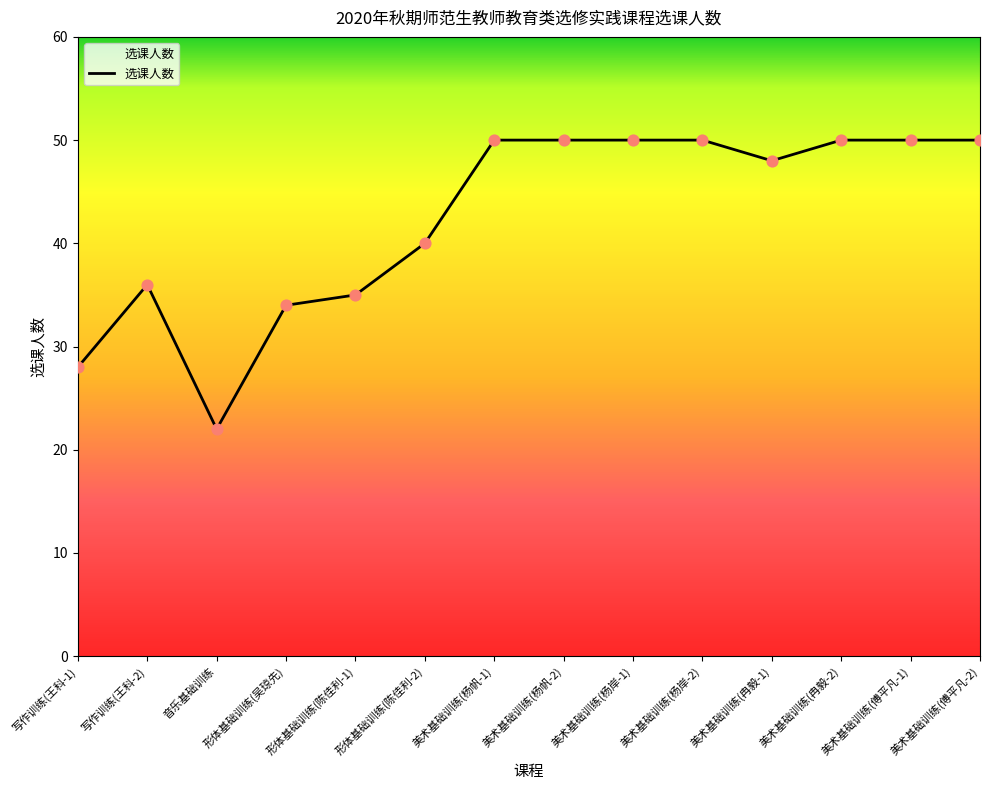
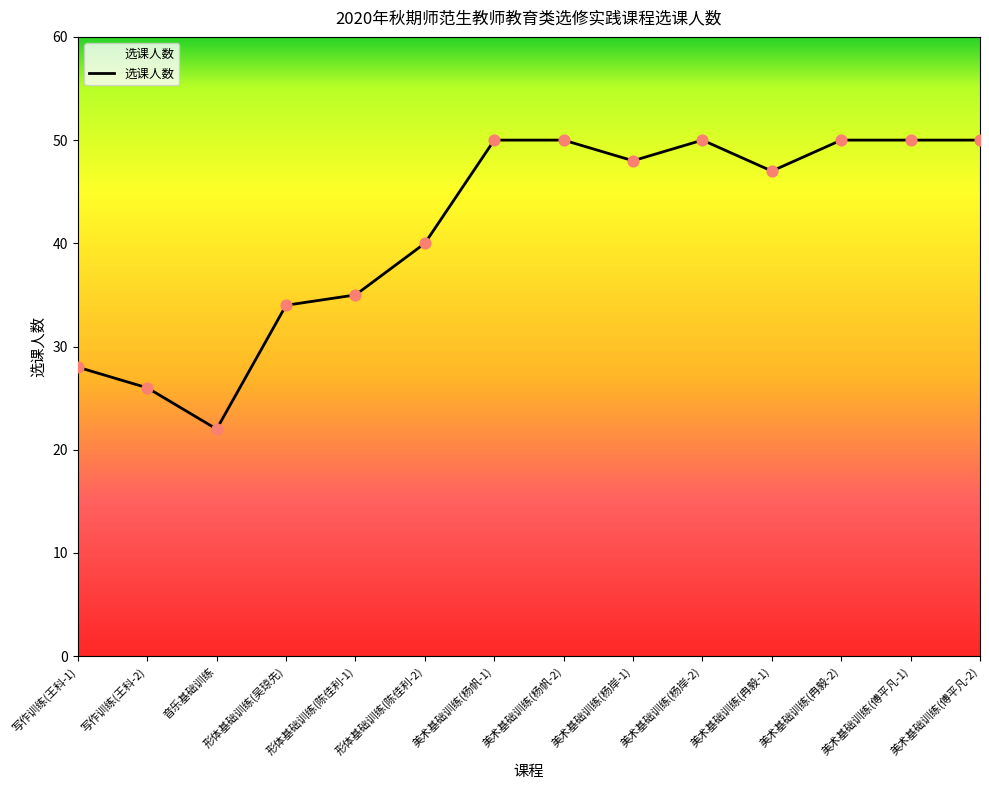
写作训练(王科-2): 36 -> 26
美术基础训练(杨岸-1): 50 -> 48
美术基础训练(冉毅-1): 48 -> 47
